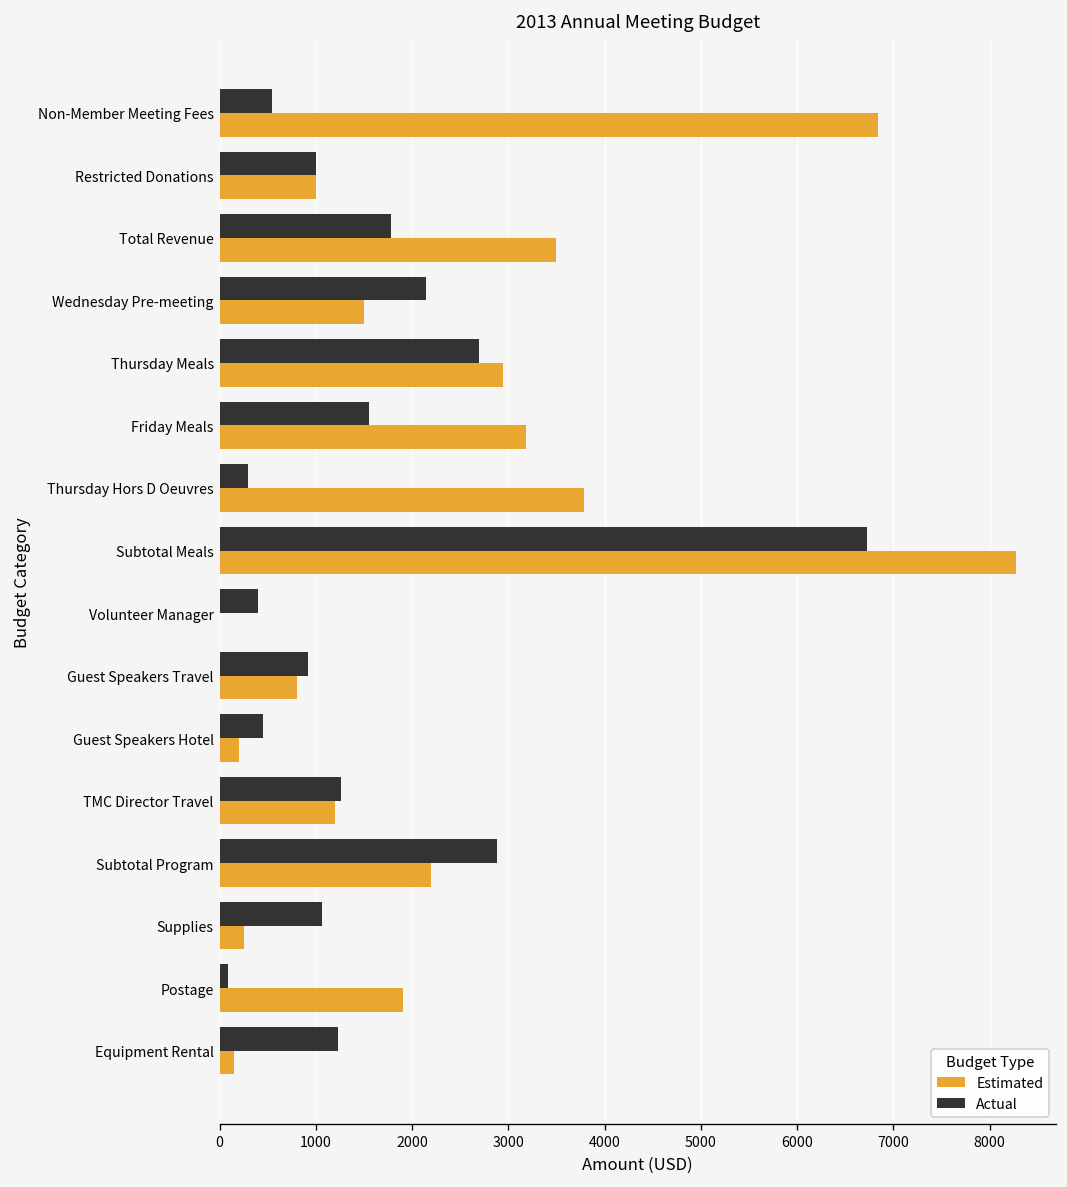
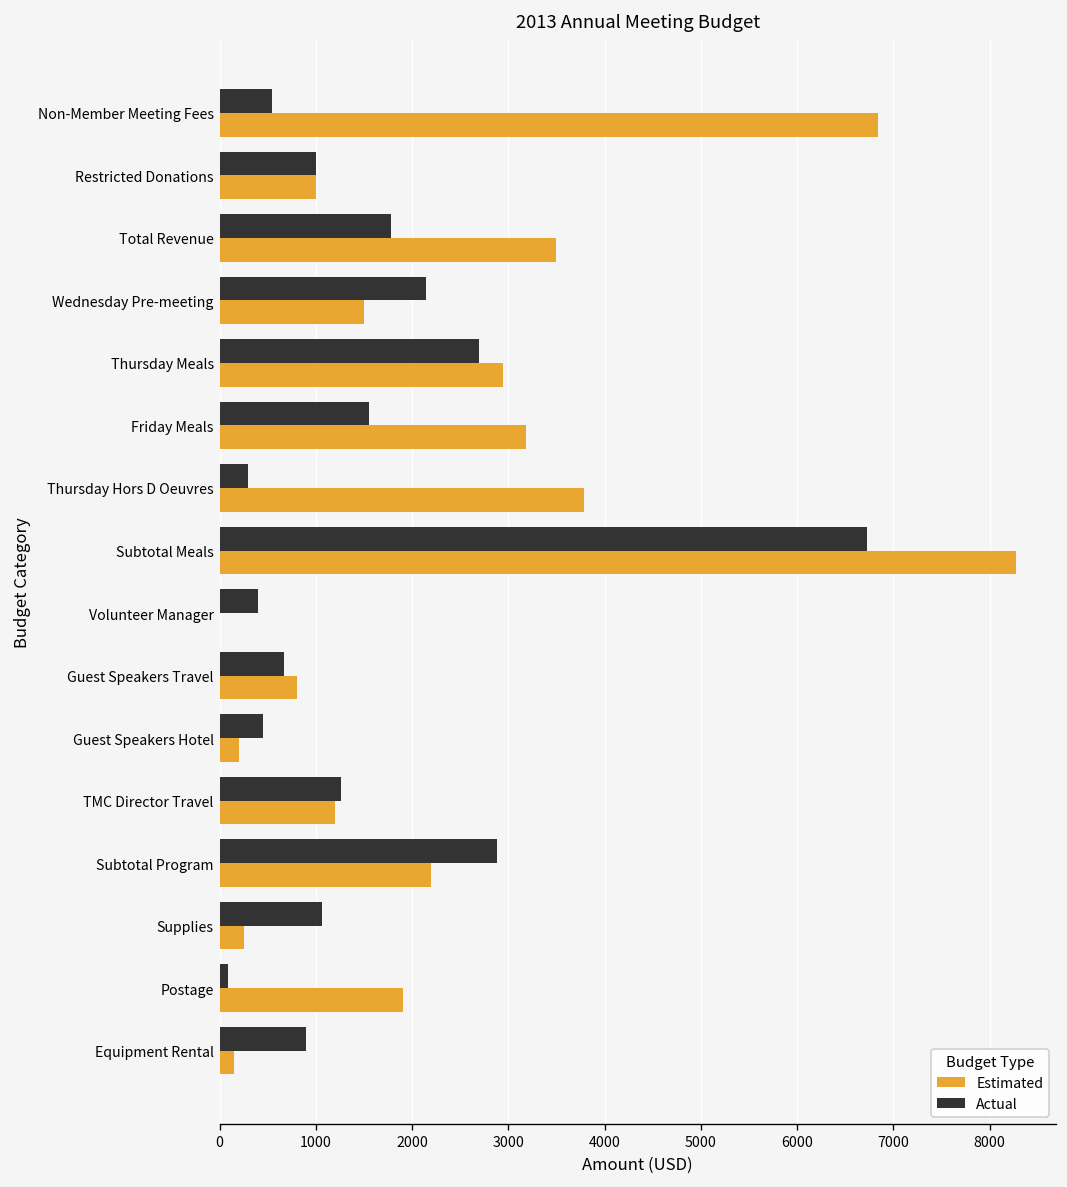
Actual, Guest Speakers Travel: 900 -> 700
Actual, Equipment Rental: 1200 -> 900
